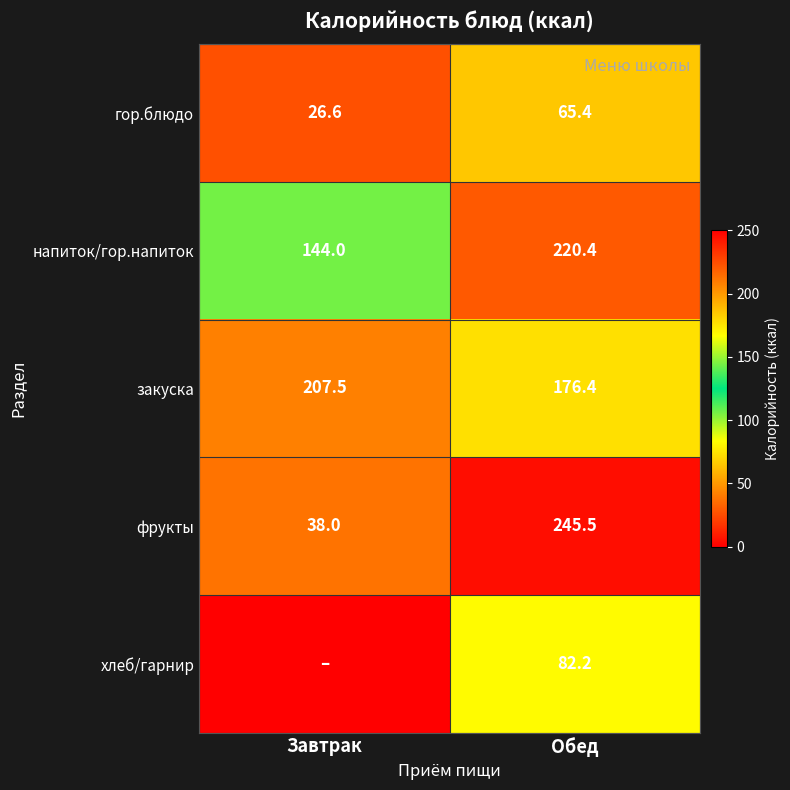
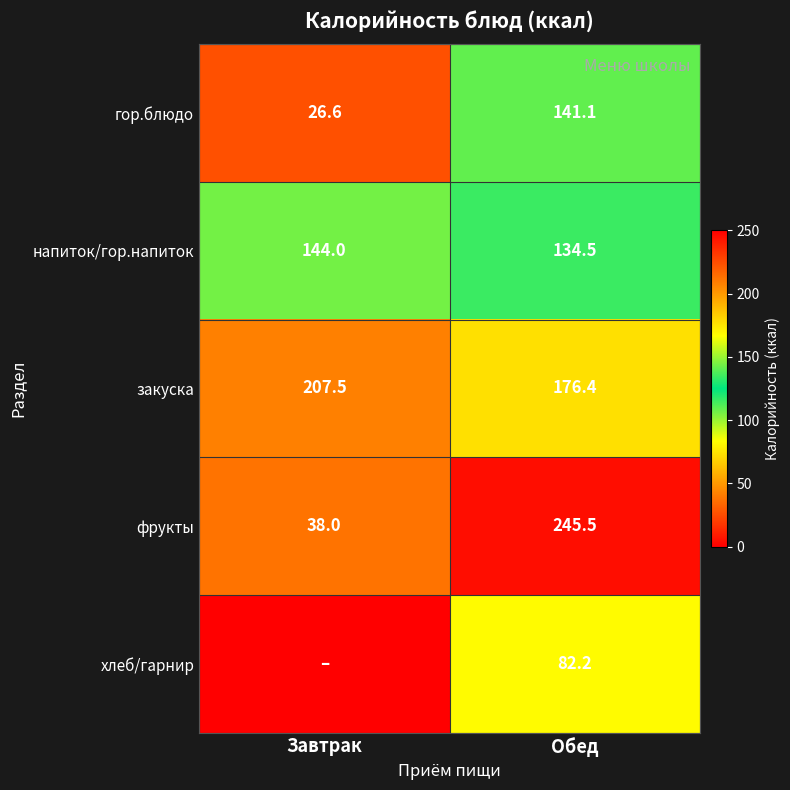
гор.блюдо, Обед: 65.4 -> 141.1
напиток/гор.напиток, Обед: 220.4 -> 134.5
